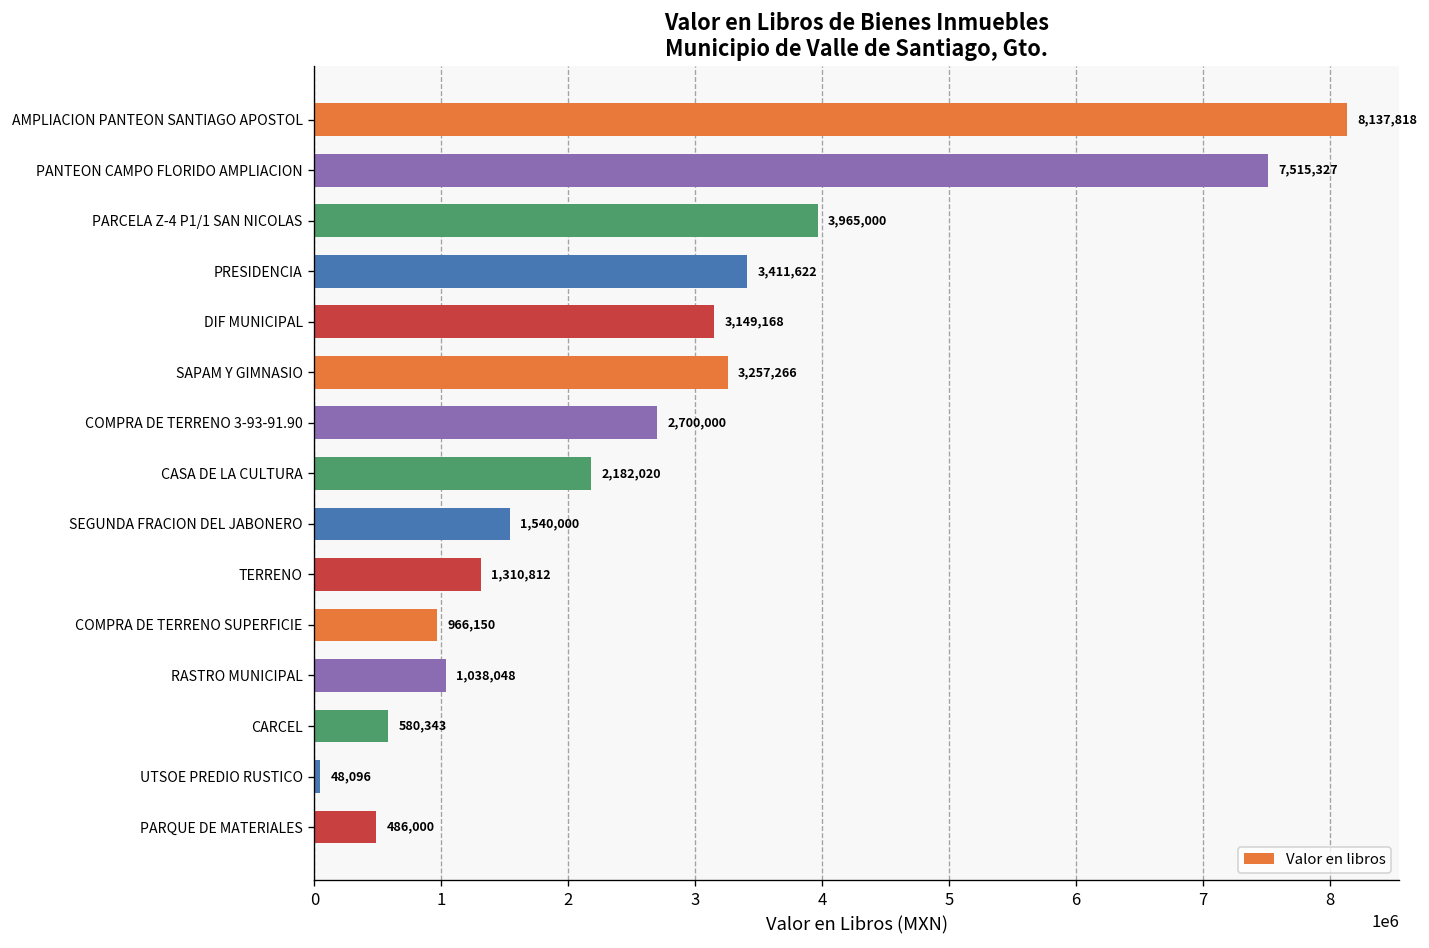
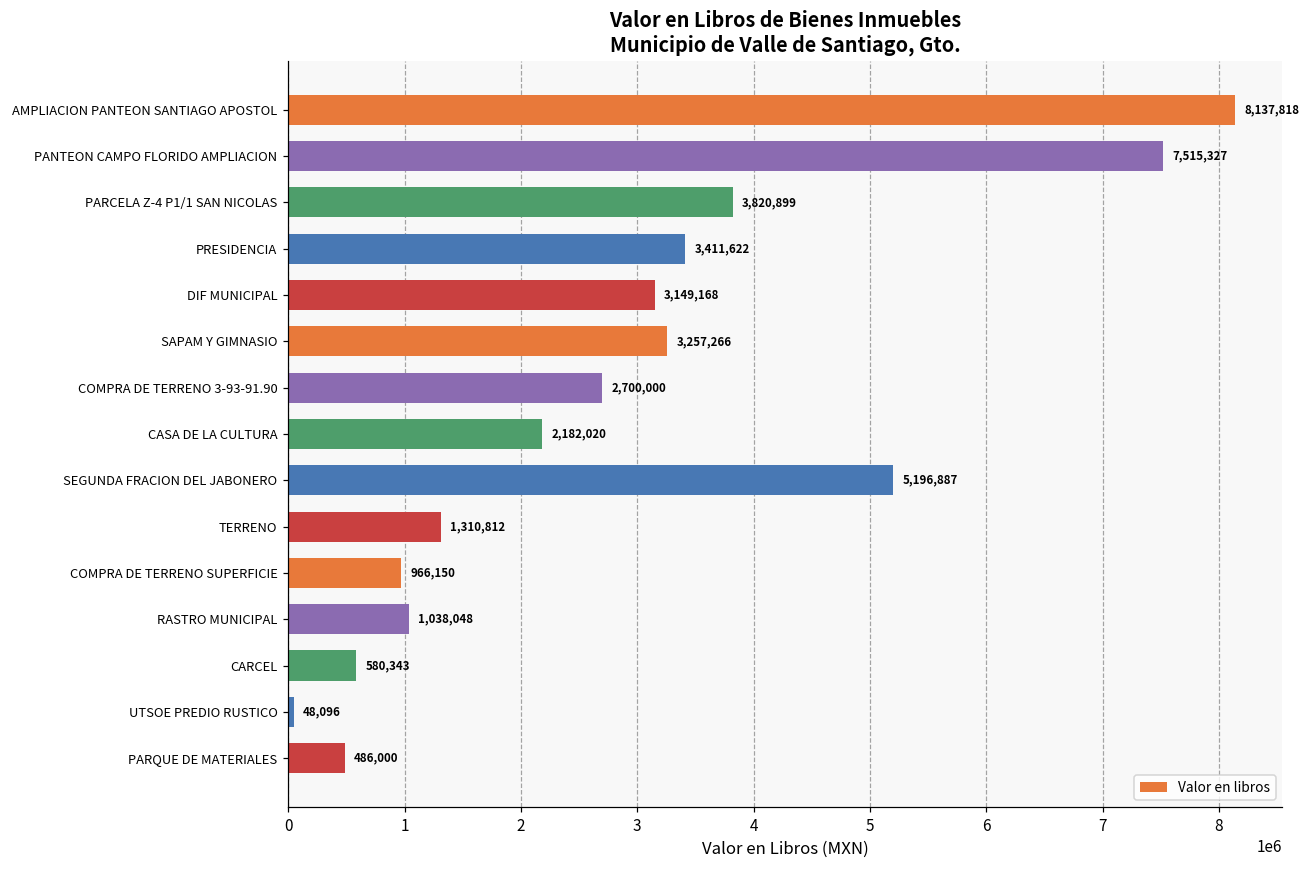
PARCELA Z-4 P1/1 SAN NICOLAS: 3,965,000 -> 3,820,899
SEGUNDA FRACION DEL JABONERO: 1,540,000 -> 5,196,887
